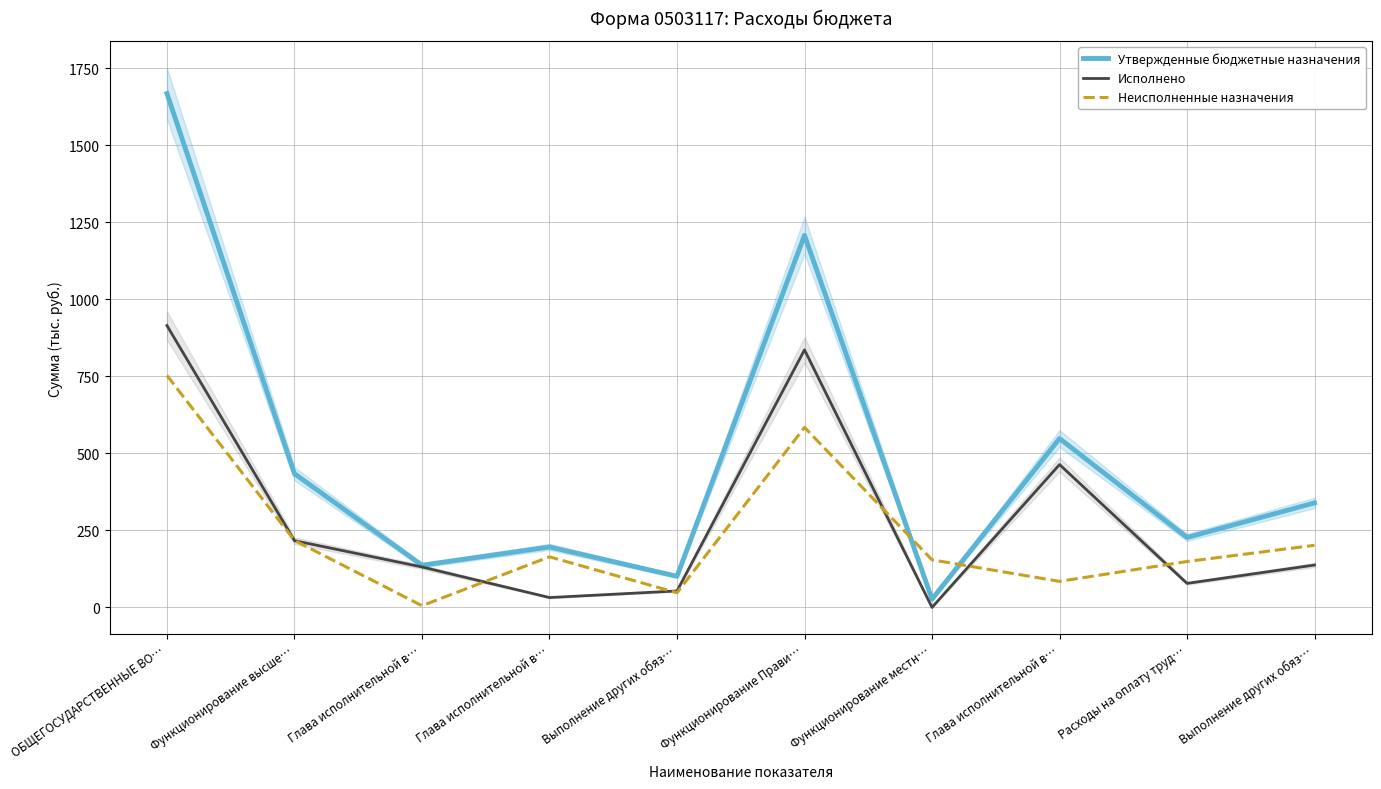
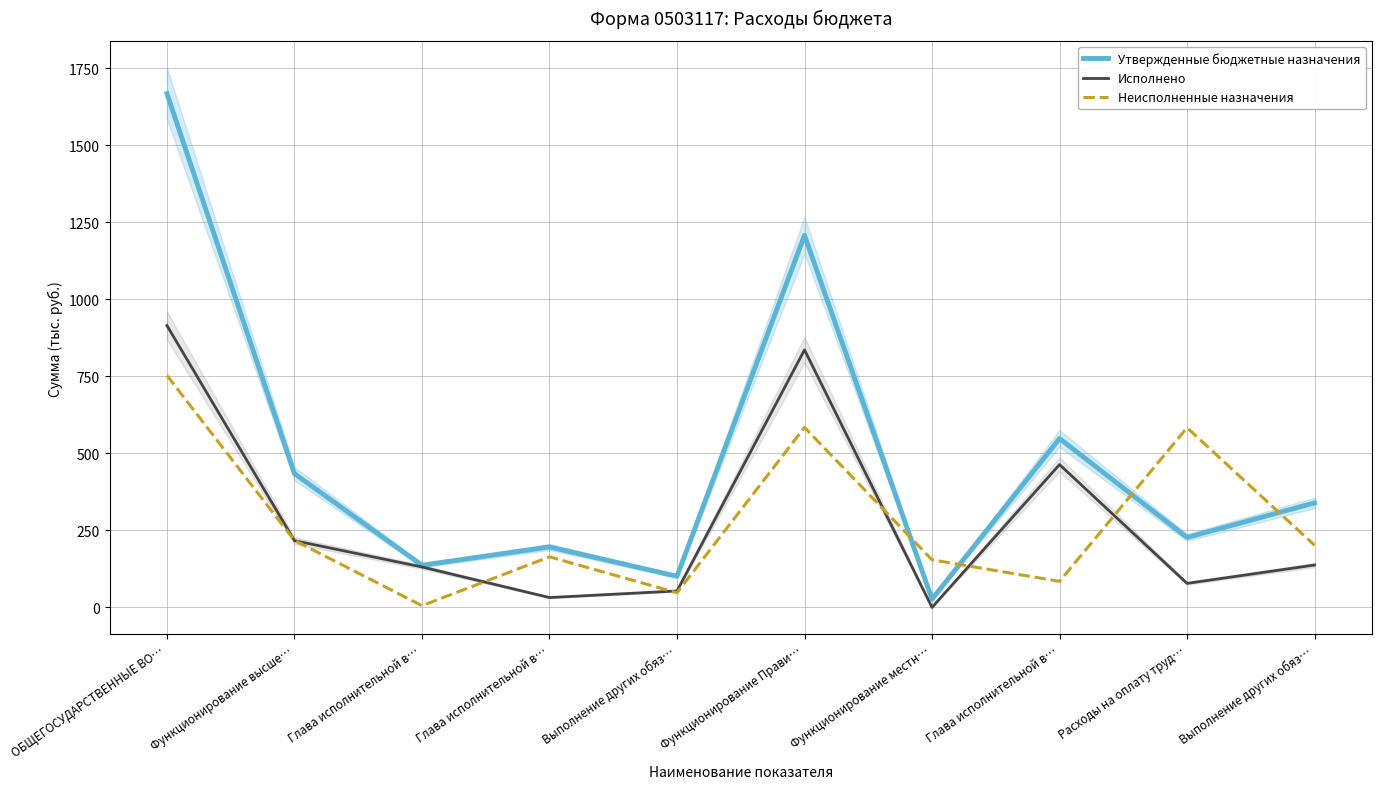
Неисполненные назначения, Расходы на оплату труд…: 150 -> 580
